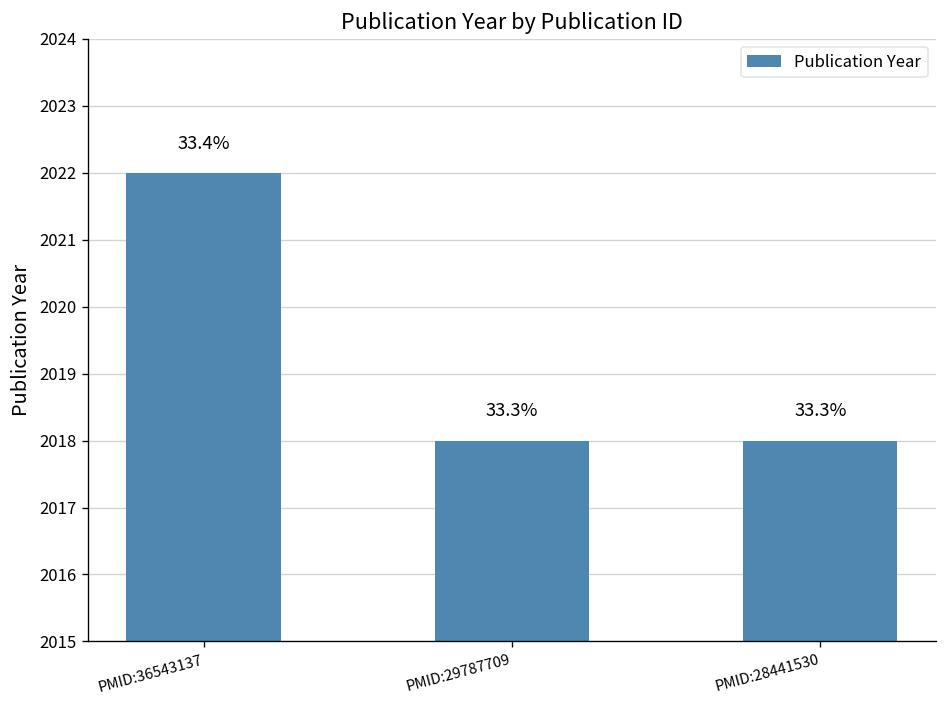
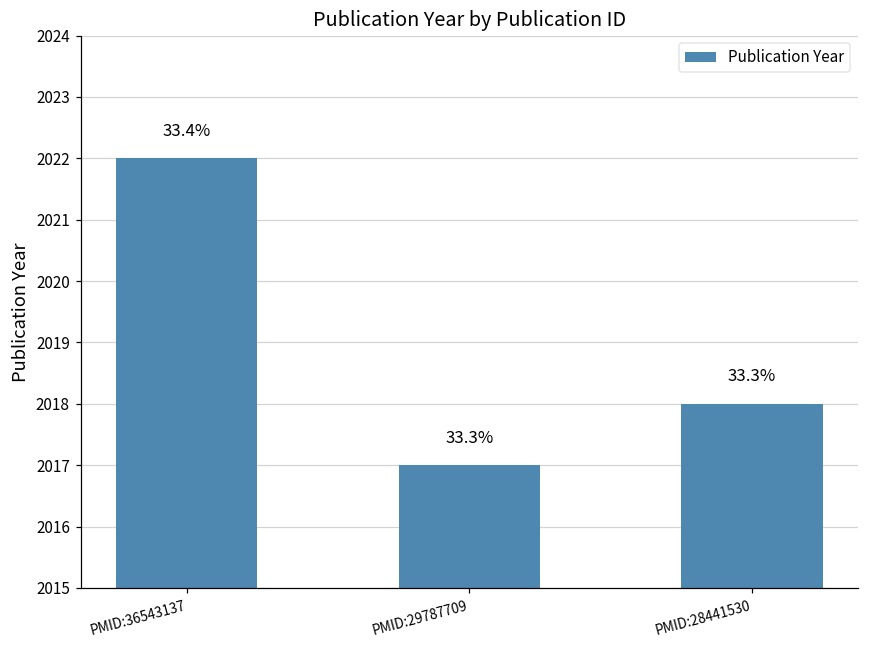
PMID:29787709: 2018 -> 2017
